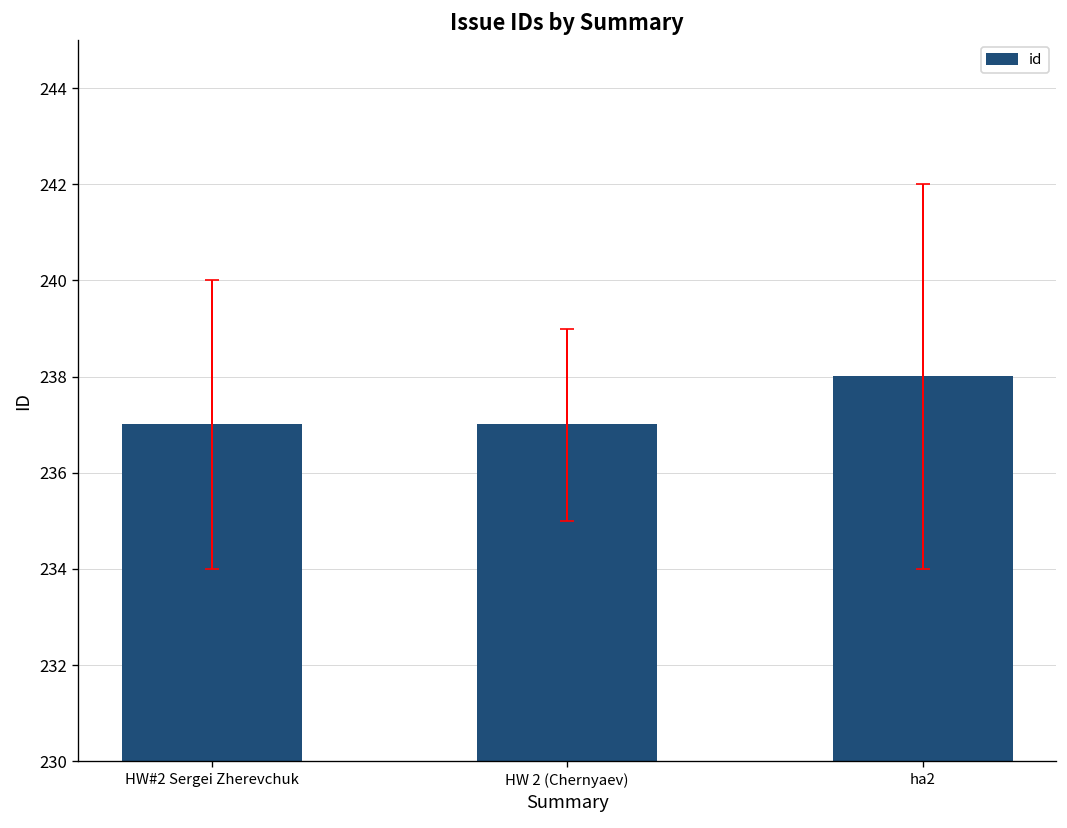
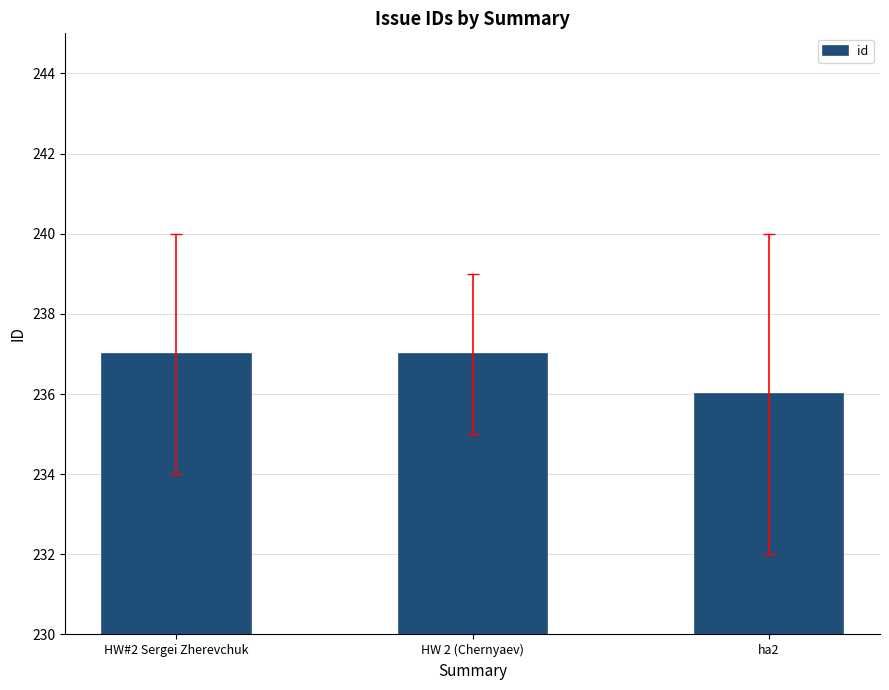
id, ha2: 238 -> 236
